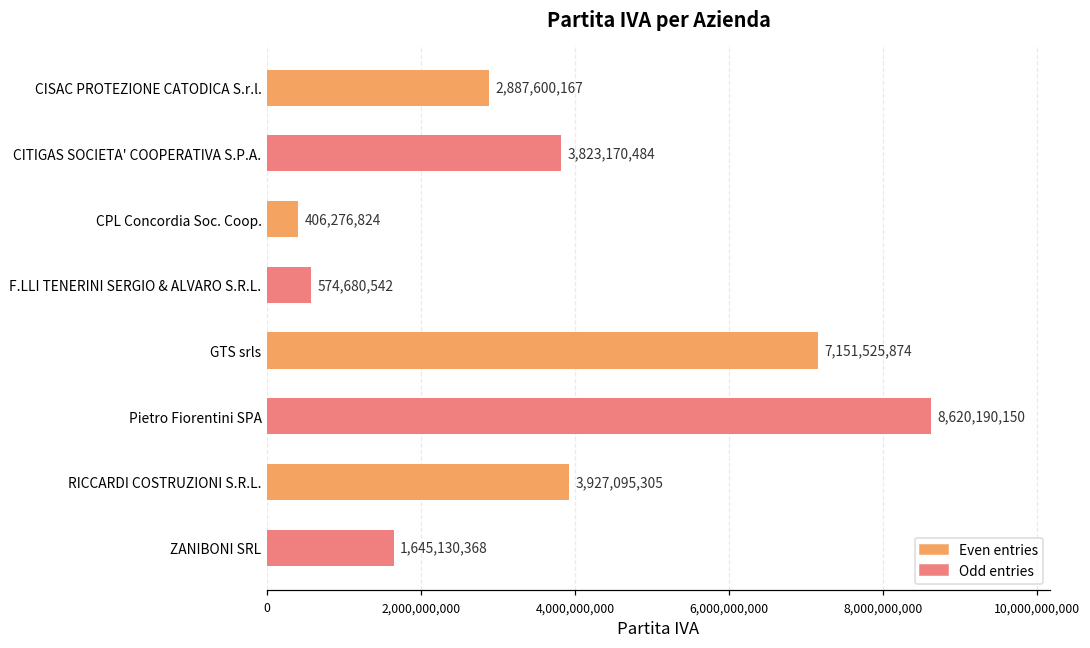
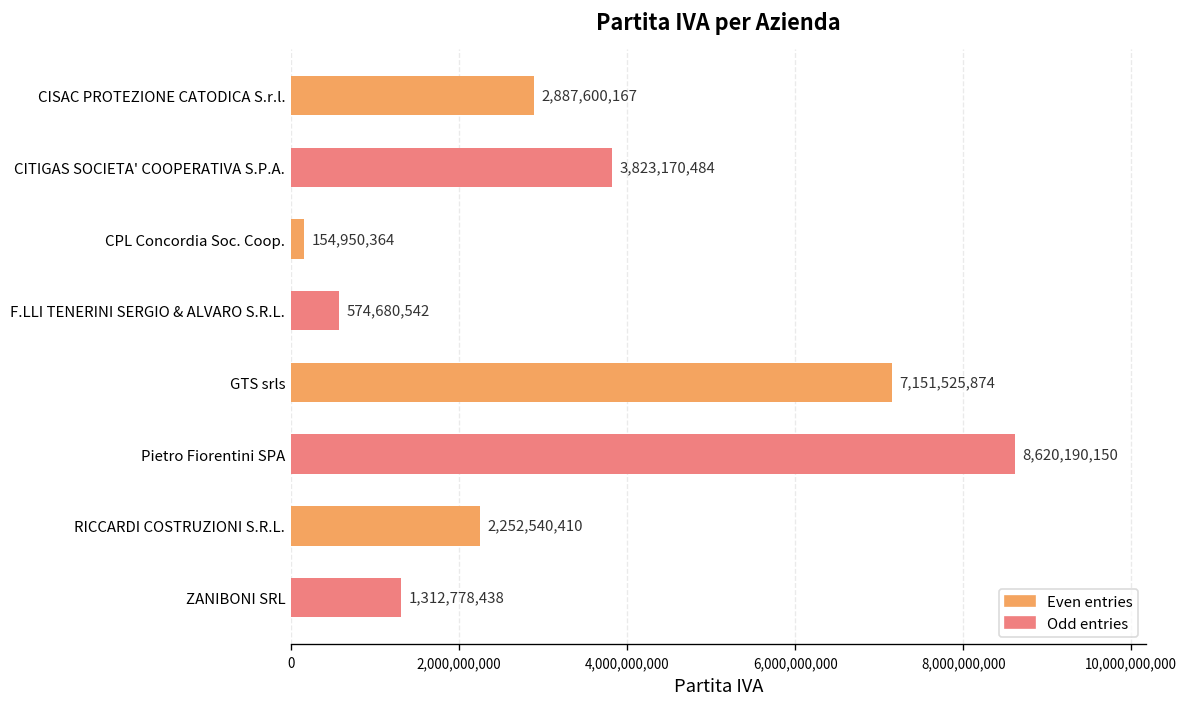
CPL Concordia Soc. Coop.: 406,276,824 -> 154,950,364
RICCARDI COSTRUZIONI S.R.L.: 3,927,095,305 -> 2,252,540,410
ZANIBONI SRL: 1,645,130,368 -> 1,312,778,438
